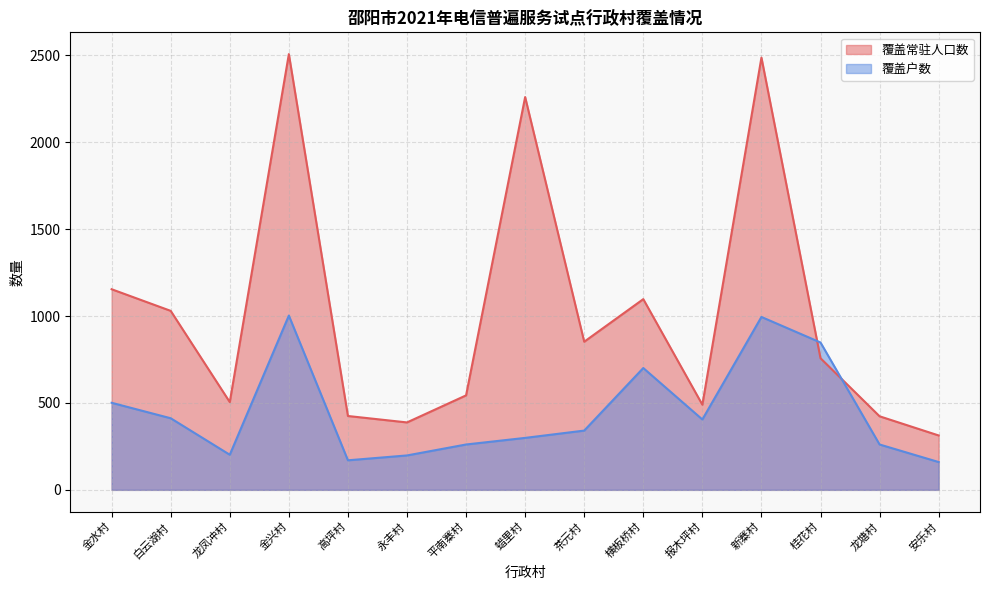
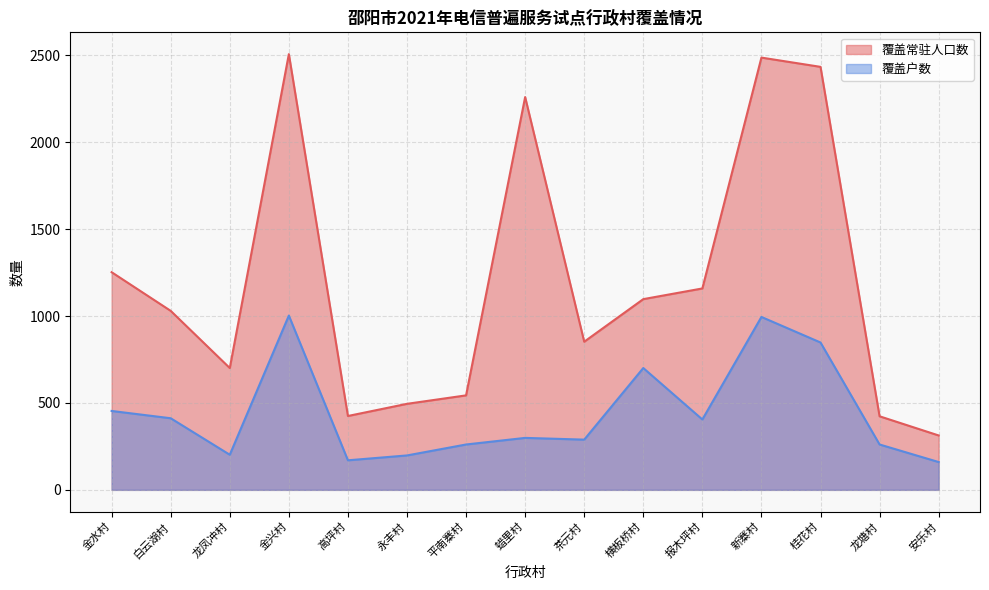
覆盖常驻人口数, 金水村: 1150 -> 1250
覆盖户数, 金水村: 500 -> 450
覆盖常驻人口数, 龙凤冲村: 510 -> 700
覆盖常驻人口数, 永丰村: 390 -> 500
覆盖户数, 茶元村: 340 -> 290
覆盖常驻人口数, 报木坪村: 490 -> 1160
覆盖常驻人口数, 桂花村: 760 -> 2430
